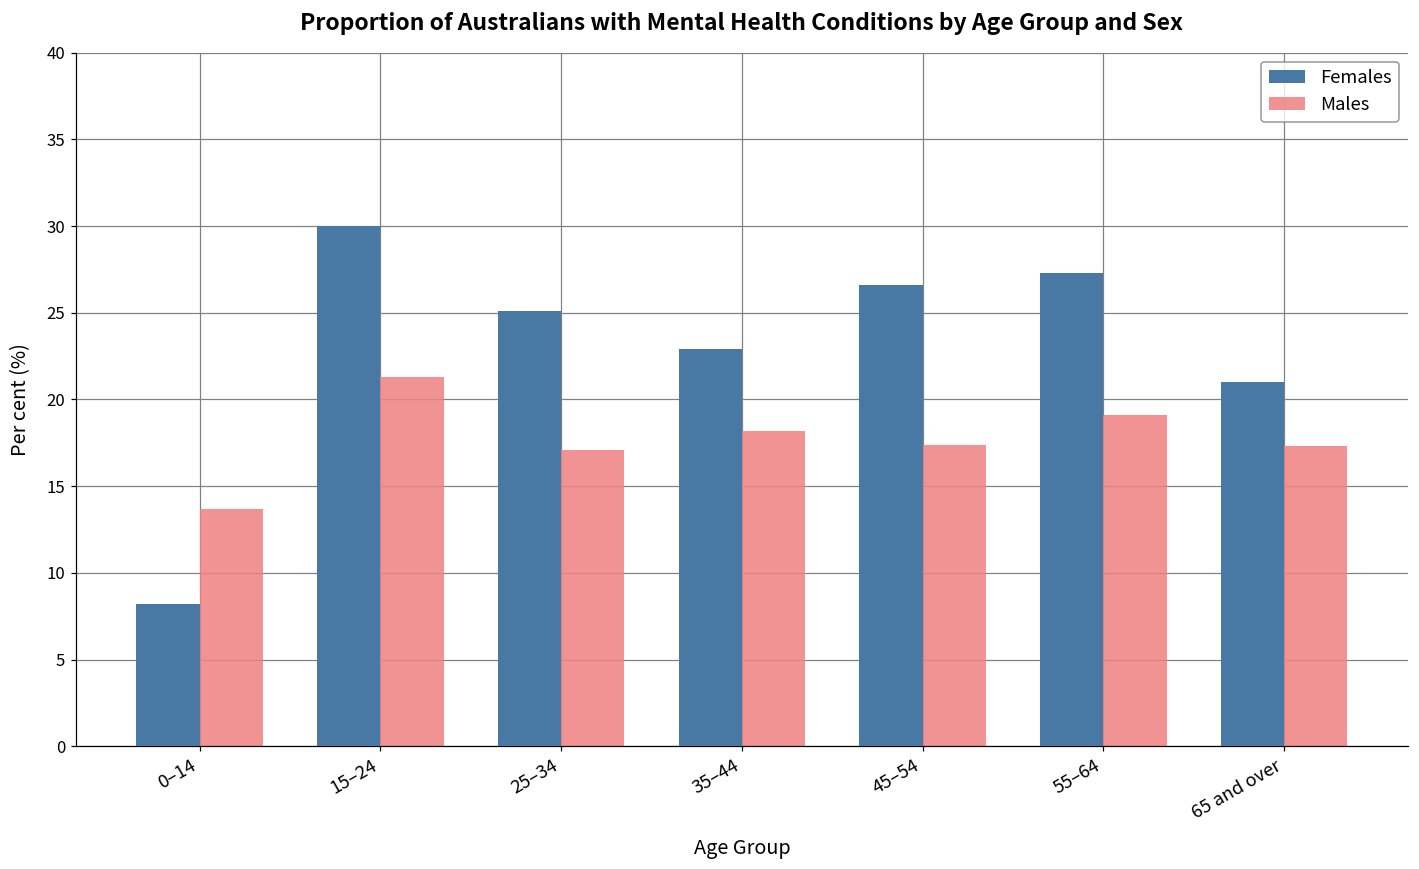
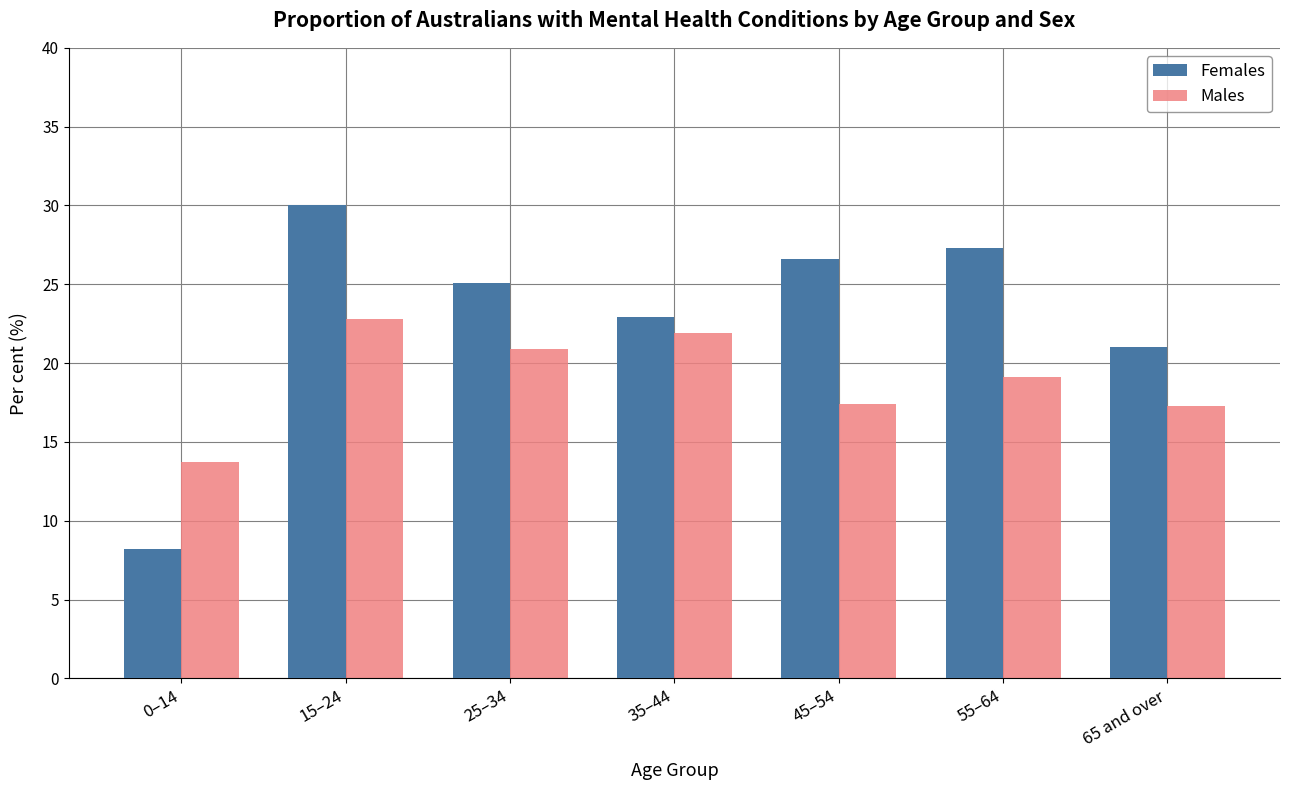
Males, 15–24: 21.3 -> 22.8
Males, 25–34: 17.1 -> 20.9
Males, 35–44: 18.2 -> 21.9
